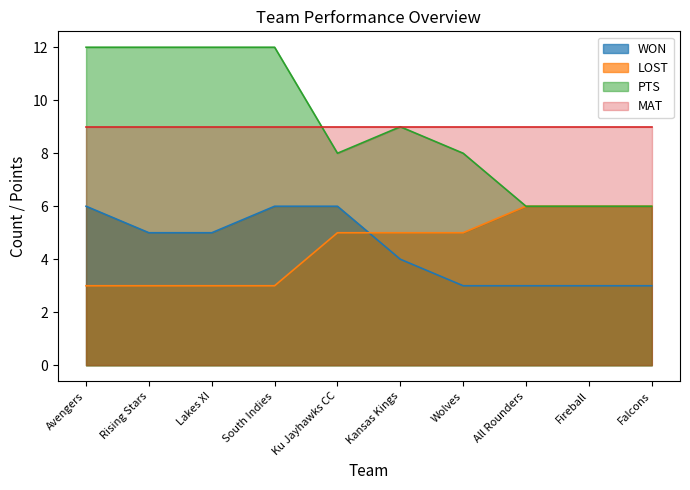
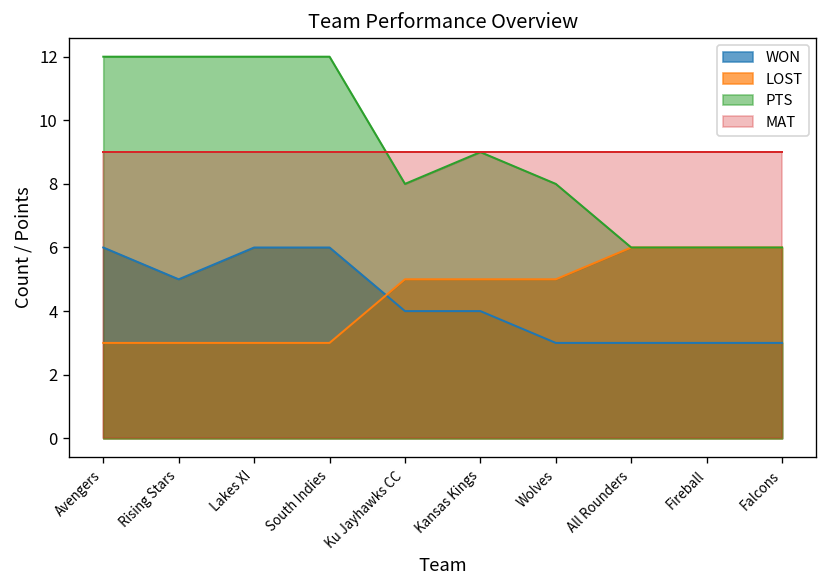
WON, Lakes XI: 5 -> 6
WON, Ku Jayhawks CC: 6 -> 4
